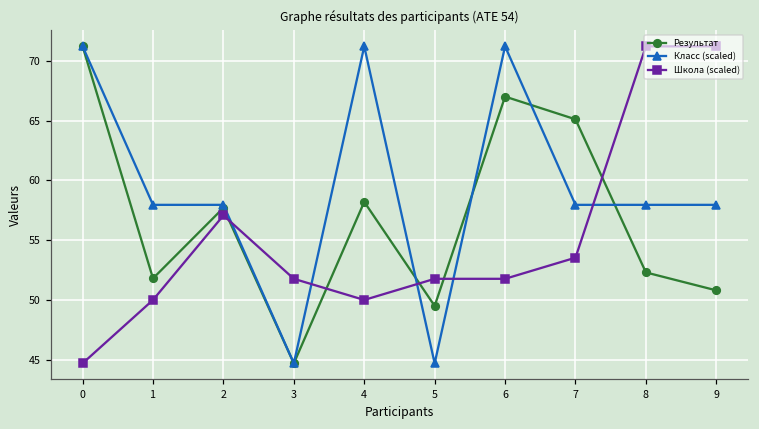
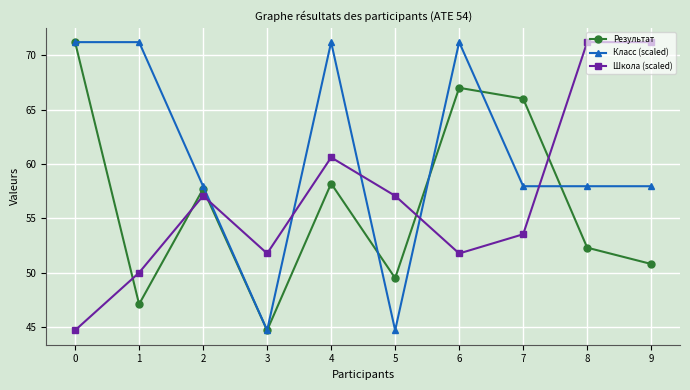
Результат, 1: 51.8 -> 47.1
Класс (scaled), 1: 58.0 -> 71.2
Школа (scaled), 4: 50.0 -> 60.6
Школа (scaled), 5: 51.8 -> 57.1
Результат, 7: 65.1 -> 66.0
